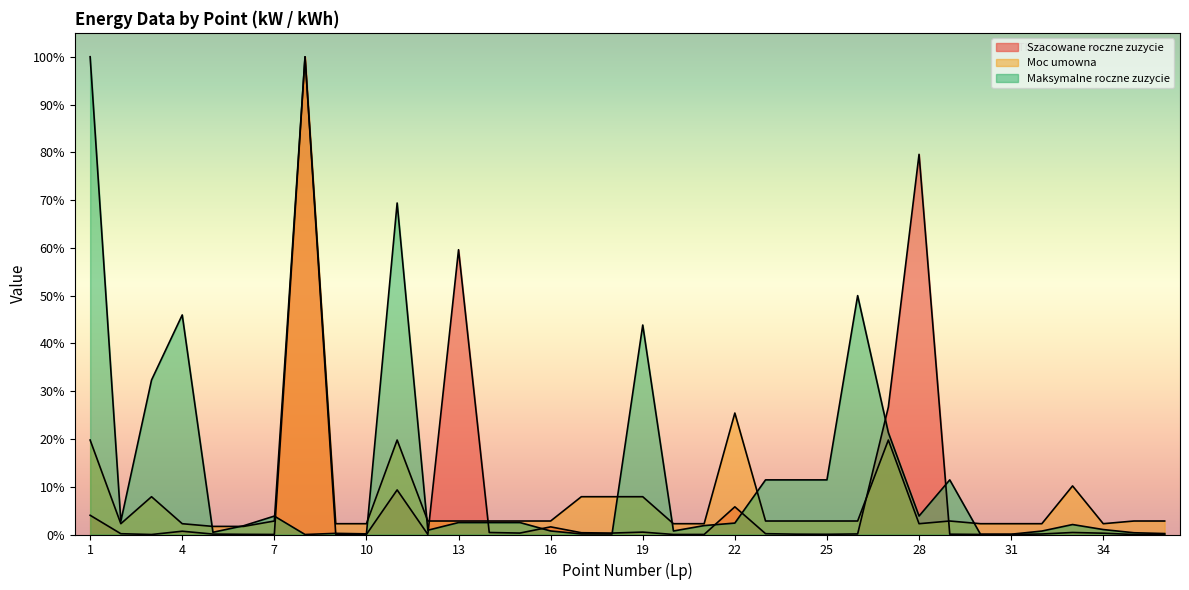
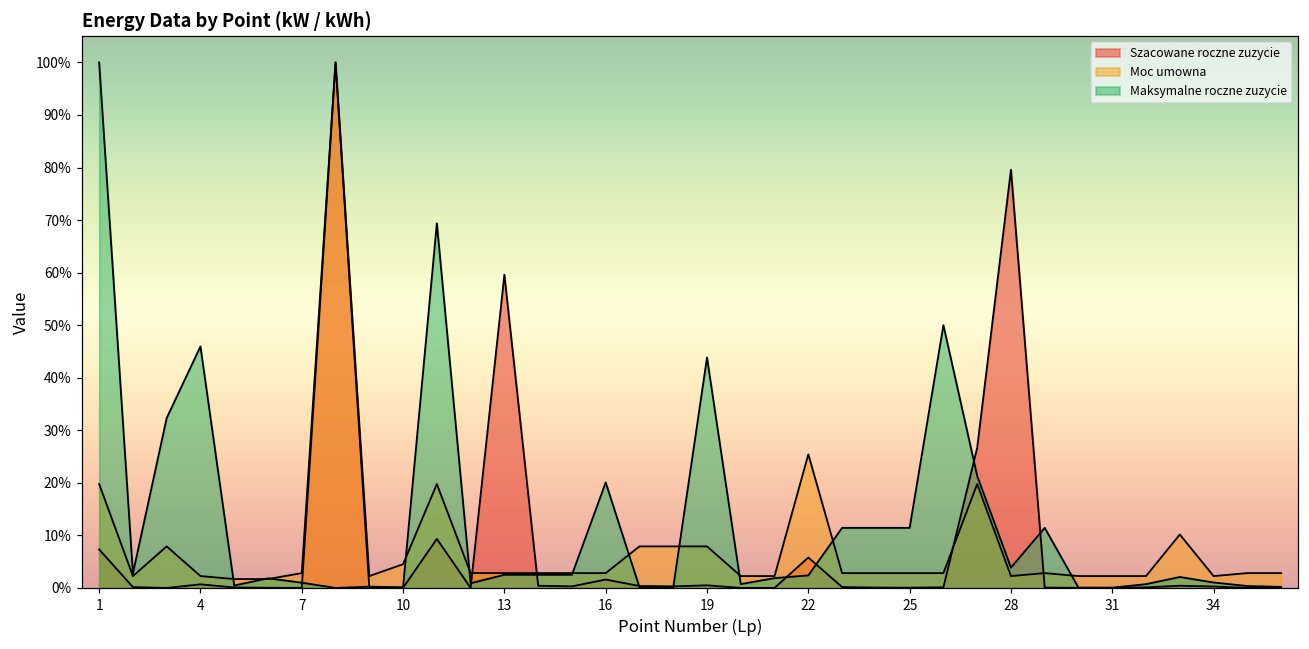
Szacowane roczne zuzycie, 1: 4% -> 7%
Maksymalne roczne zuzycie, 7: 4% -> 1%
Moc umowna, 10: 2% -> 5%
Maksymalne roczne zuzycie, 16: 1% -> 20%
